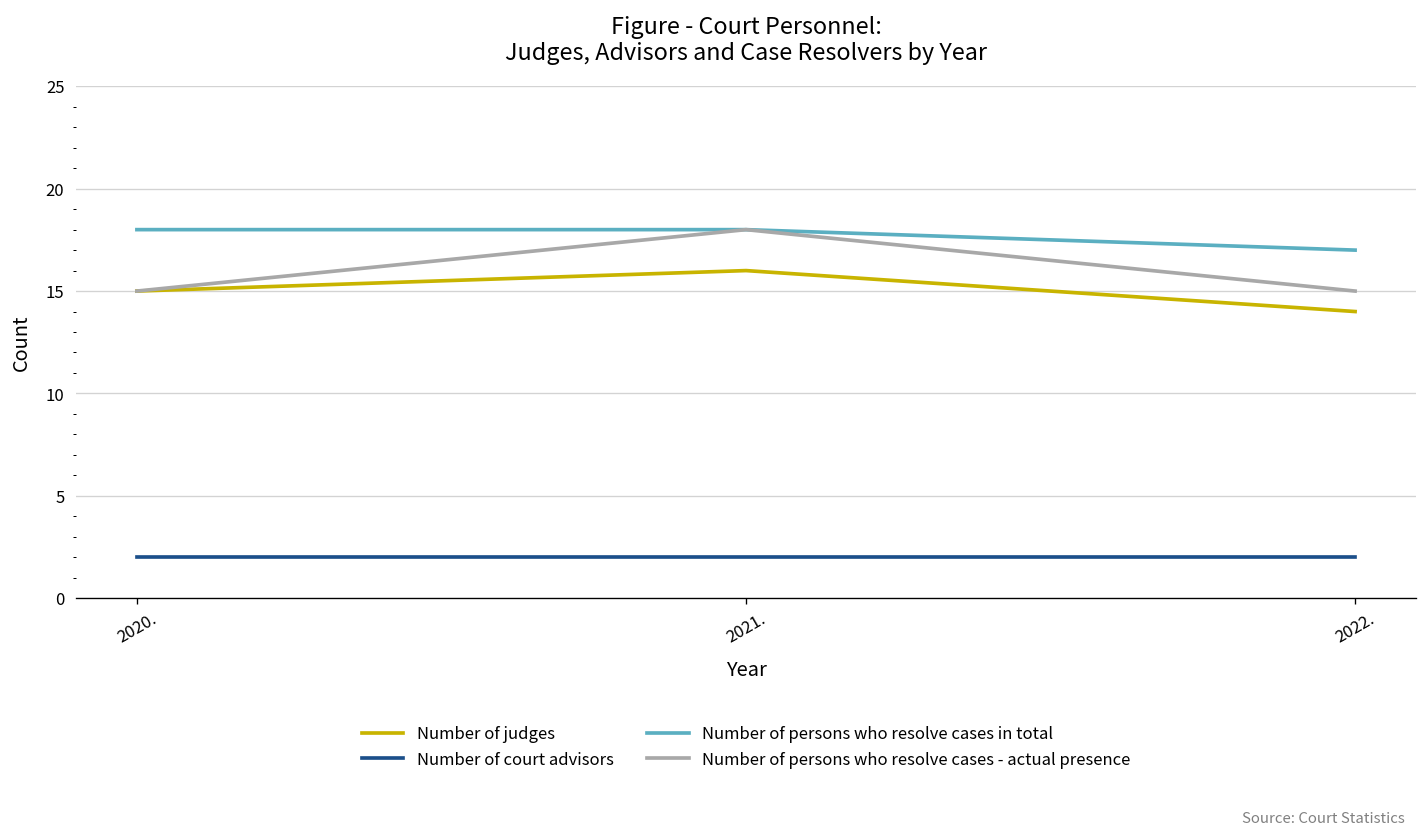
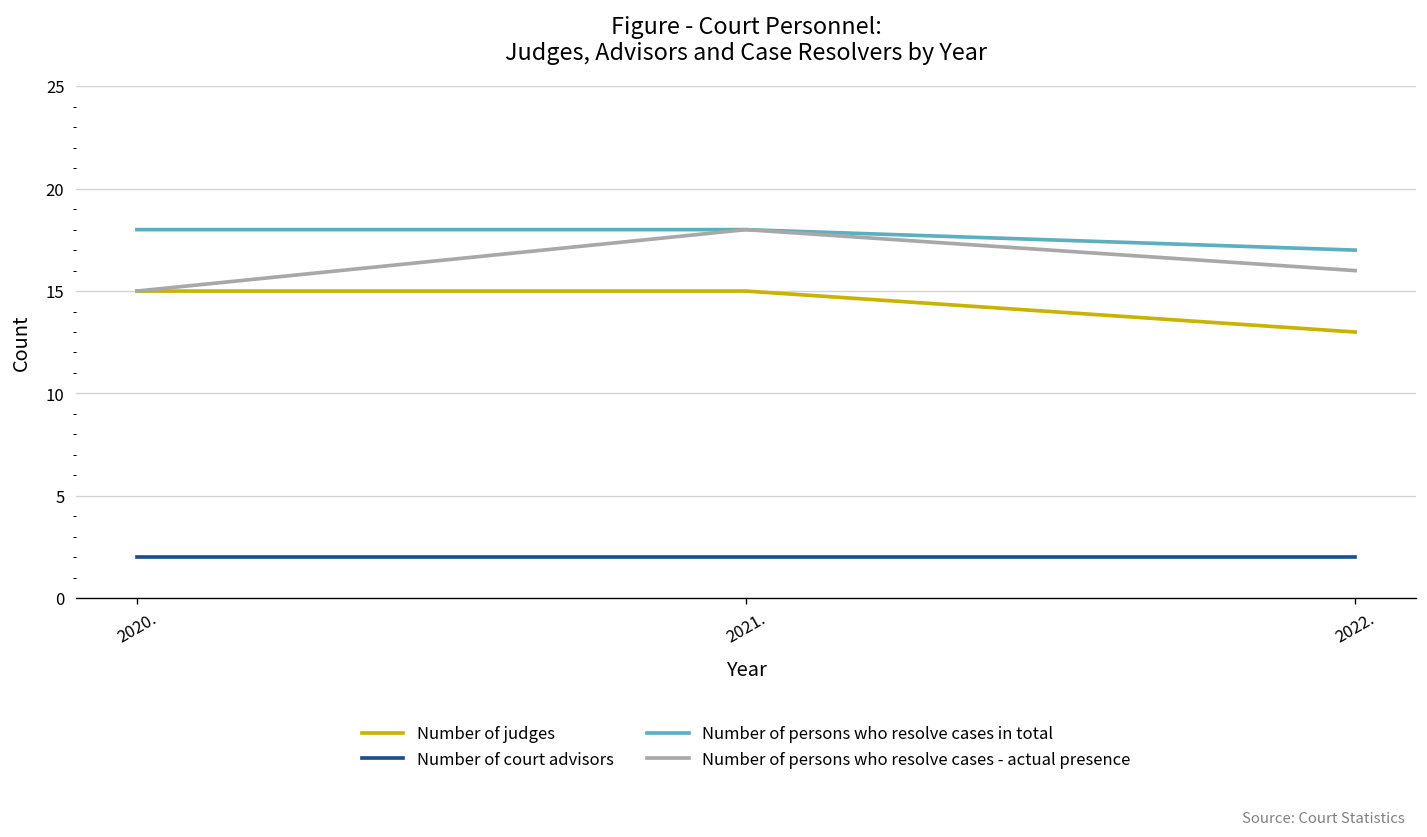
Number of judges, 2021.: 16 -> 15
Number of judges, 2022.: 14 -> 13
Number of persons who resolve cases - actual presence, 2022.: 15 -> 16
